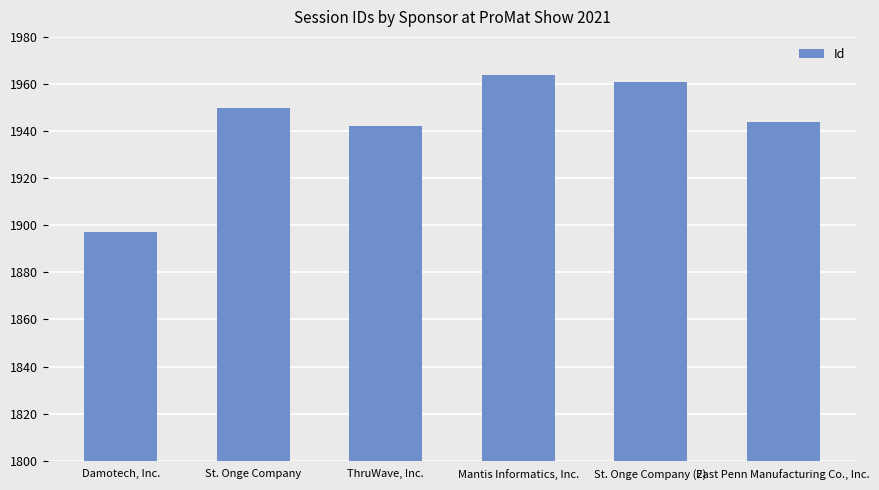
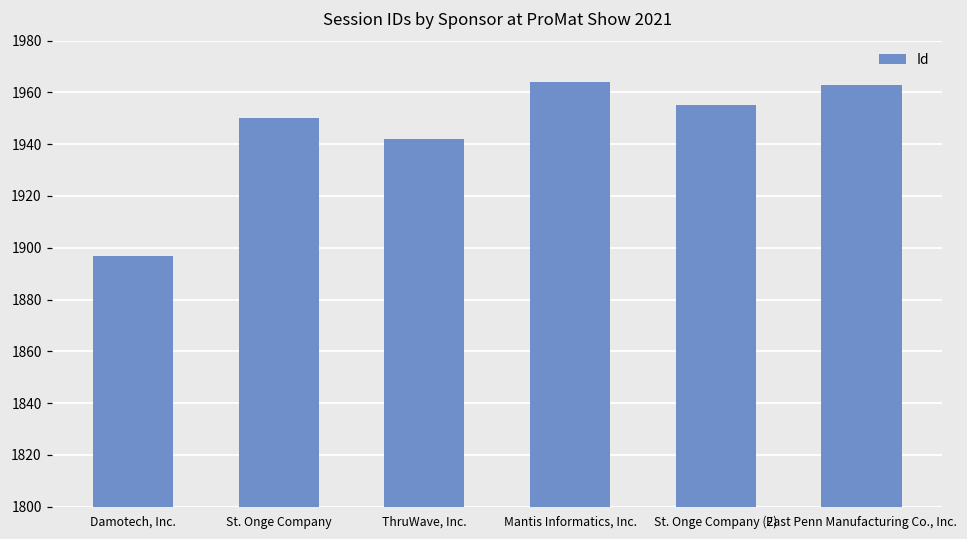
St. Onge Company (2): 1961 -> 1955
East Penn Manufacturing Co., Inc.: 1944 -> 1963
